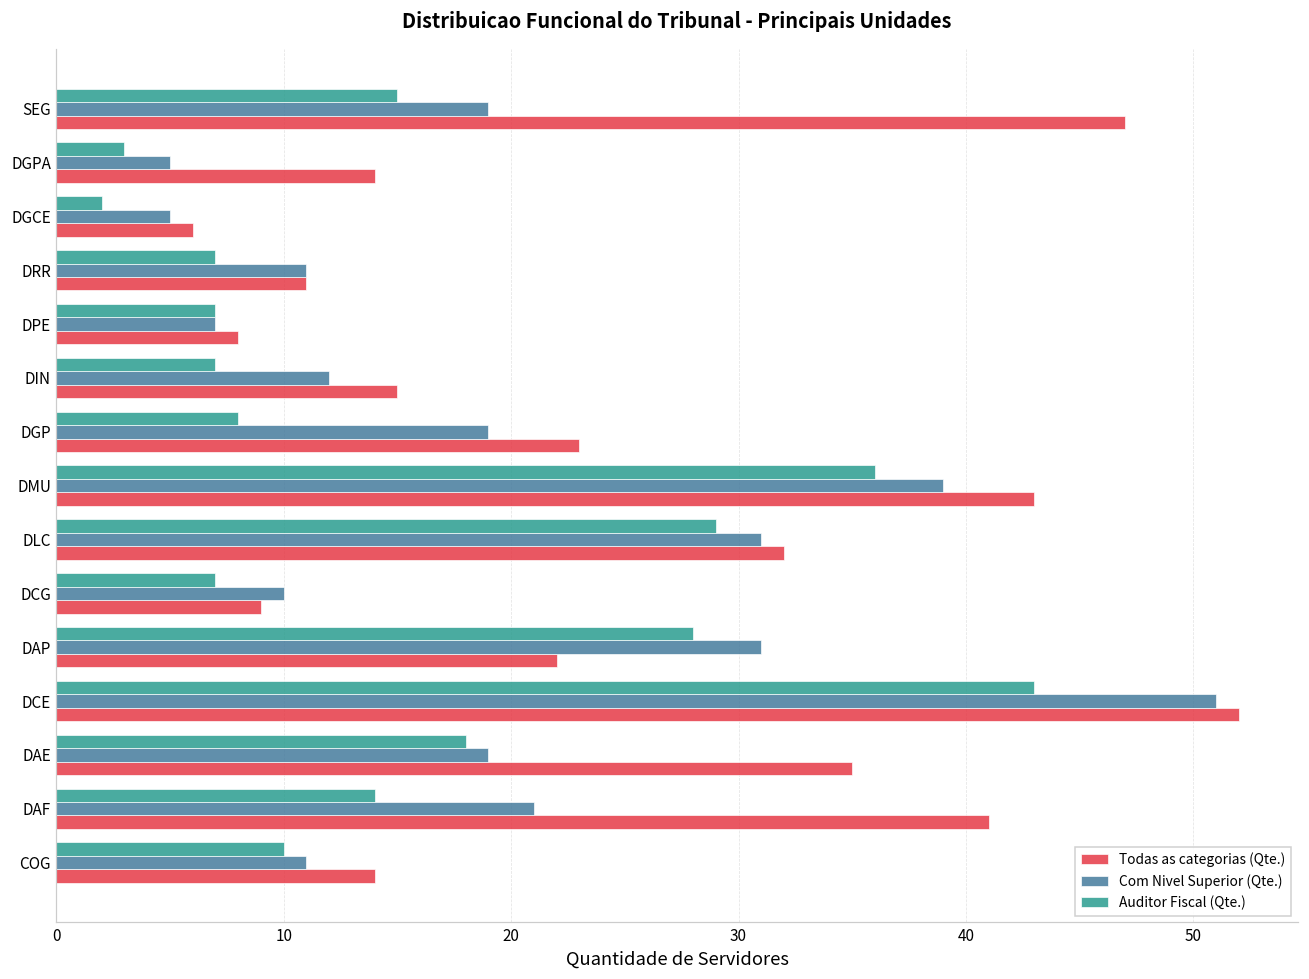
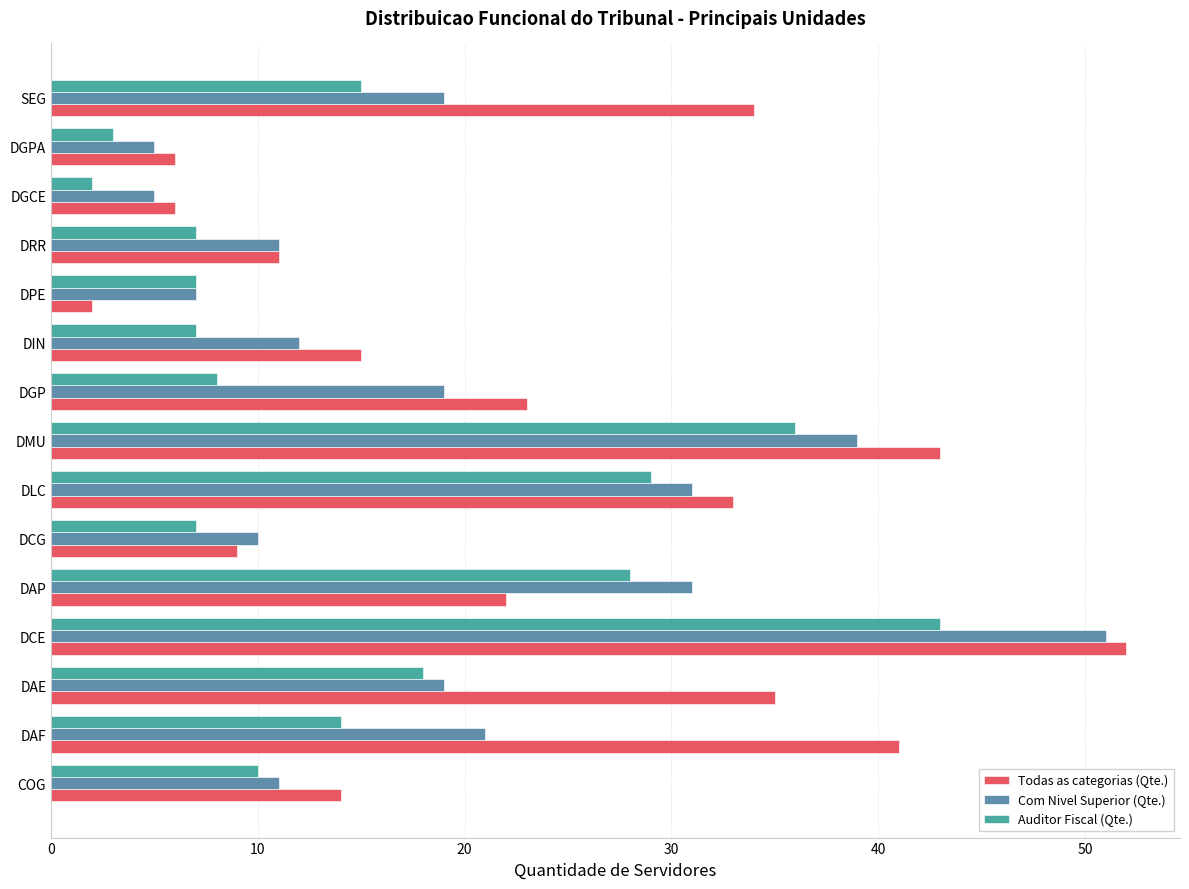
Todas as categorias (Qte.), SEG: 47 -> 34
Todas as categorias (Qte.), DGPA: 14 -> 6
Todas as categorias (Qte.), DPE: 8 -> 2
Todas as categorias (Qte.), DLC: 32 -> 33
